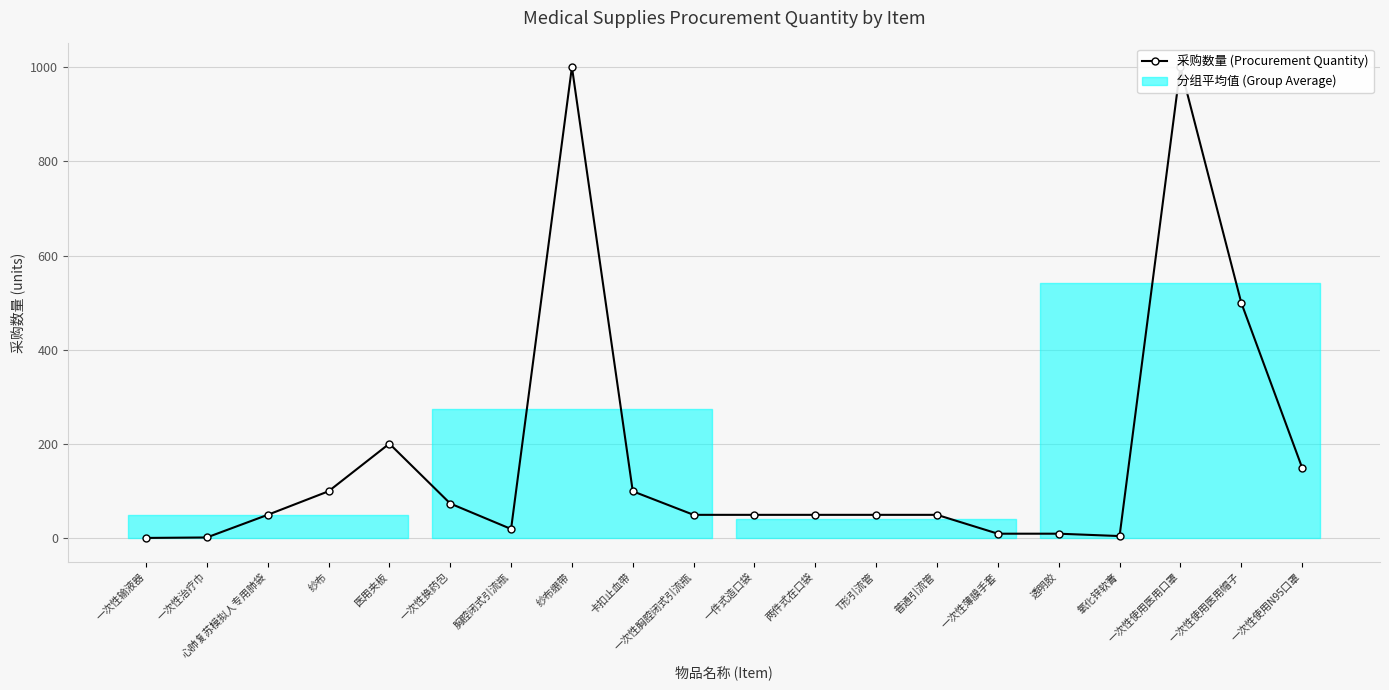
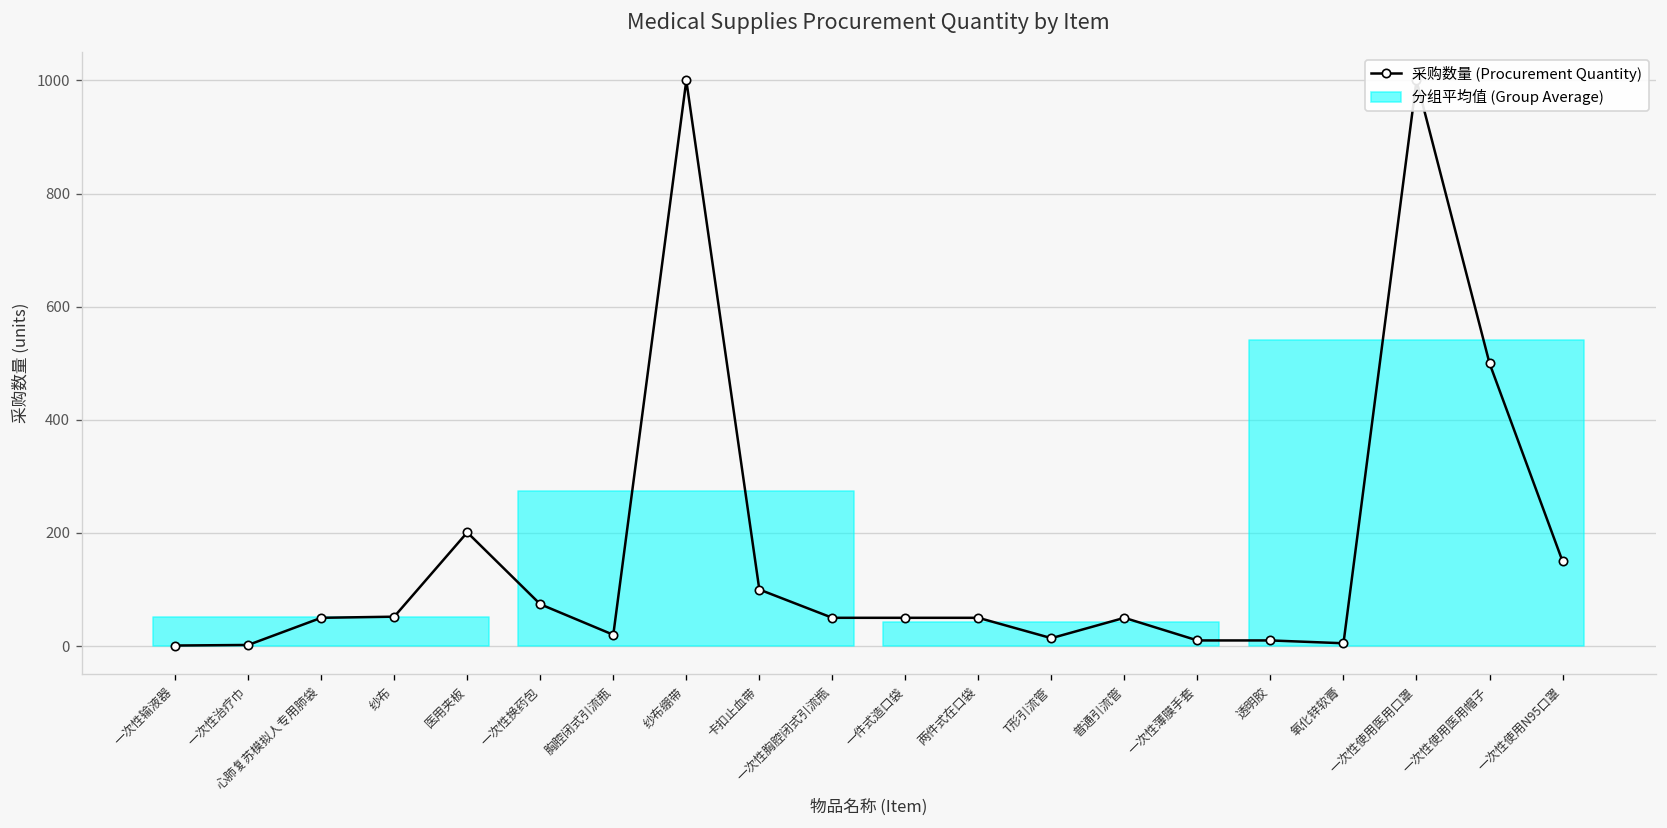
采购数量 (Procurement Quantity), 纱布: 100 -> 50
采购数量 (Procurement Quantity), T形引流管: 50 -> 10
